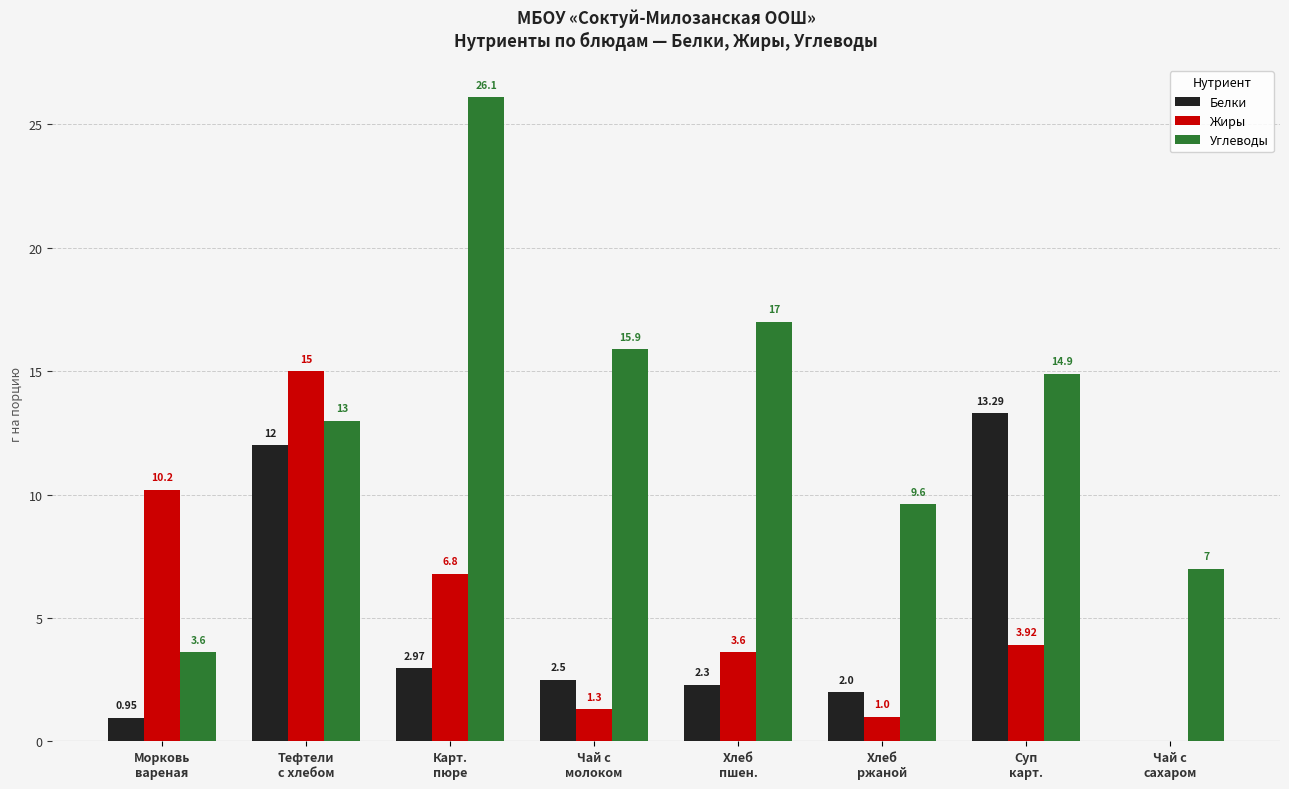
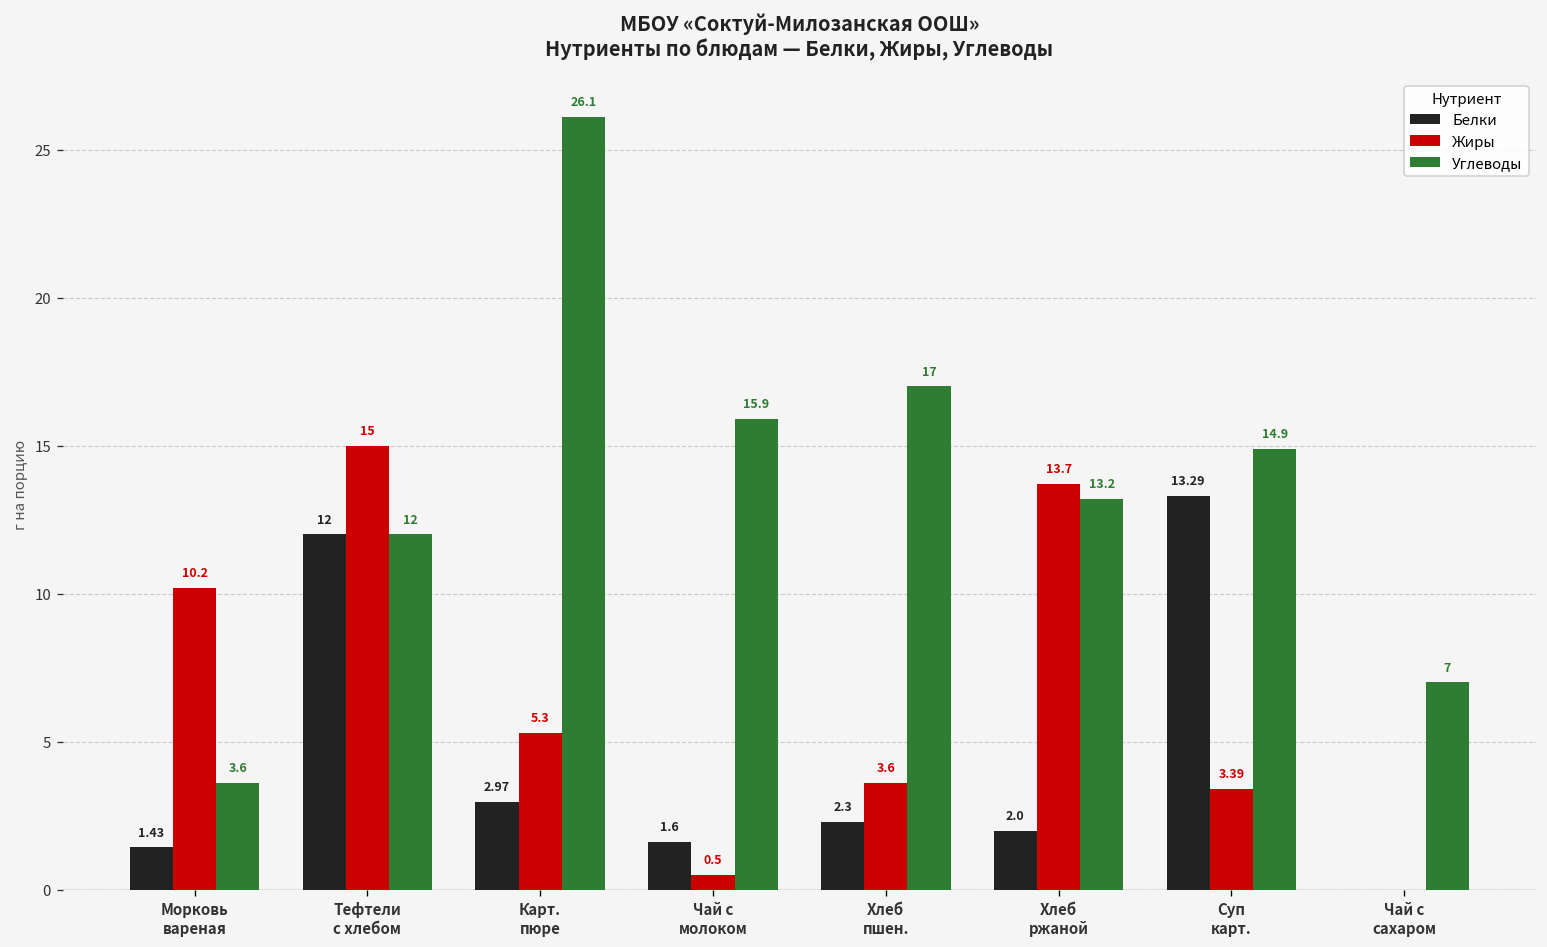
Белки, Морковь вареная: 0.95 -> 1.43
Углеводы, Тефтели c хлебом: 13 -> 12
Жиры, Карт. пюре: 6.8 -> 5.3
Белки, Чай с молоком: 2.5 -> 1.6
Жиры, Чай с молоком: 1.3 -> 0.5
Жиры, Хлеб ржаной: 1.0 -> 13.7
Углеводы, Хлеб ржаной: 9.6 -> 13.2
Жиры, Суп карт.: 3.92 -> 3.39
